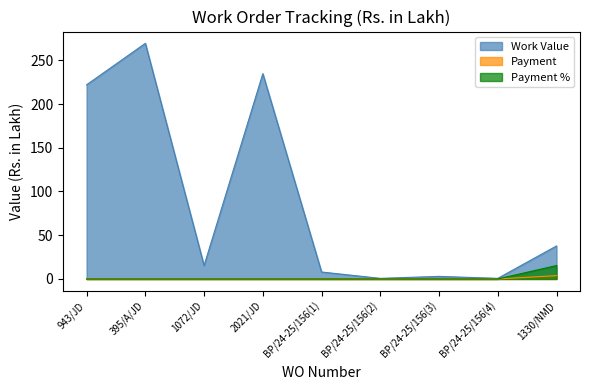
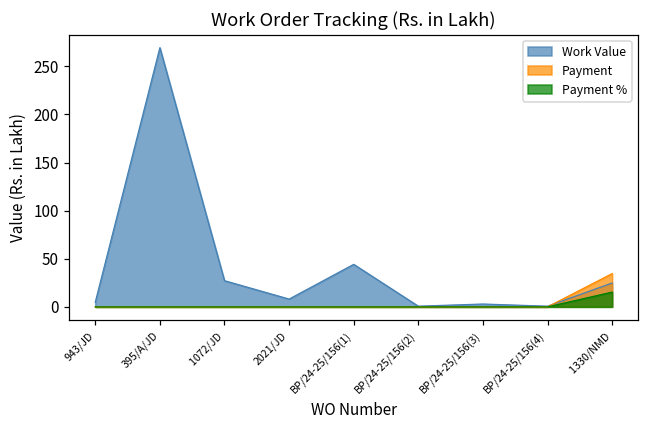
Work Value, 943/JD: 220 -> 0
Work Value, 1072/JD: 20 -> 30
Work Value, 2021/JD: 230 -> 10
Work Value, BP/24-25/156(1): 10 -> 40
Work Value, 1330/NMD: 40 -> 20
Payment, 1330/NMD: 0 -> 30
